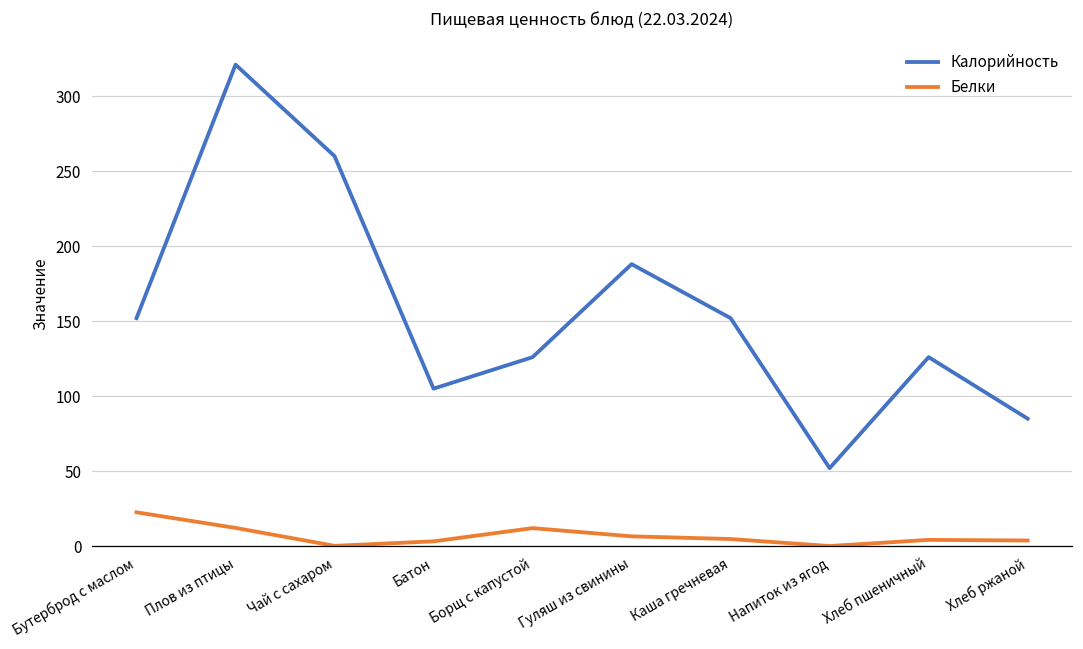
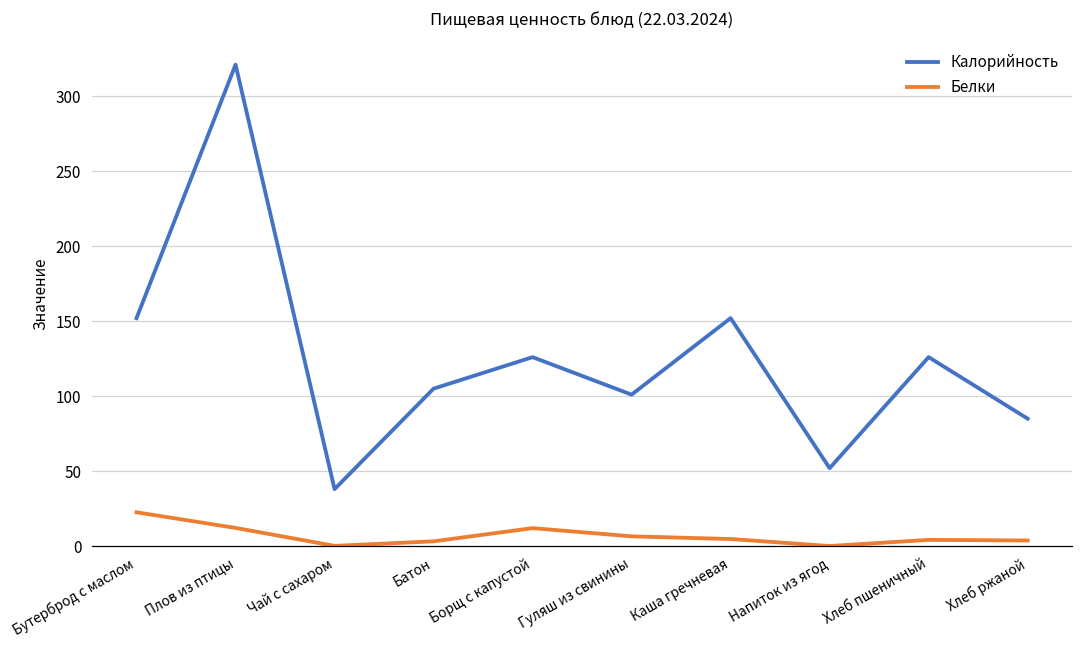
Калорийность, Чай с сахаром: 260 -> 38
Калорийность, Гуляш из свинины: 188 -> 101
